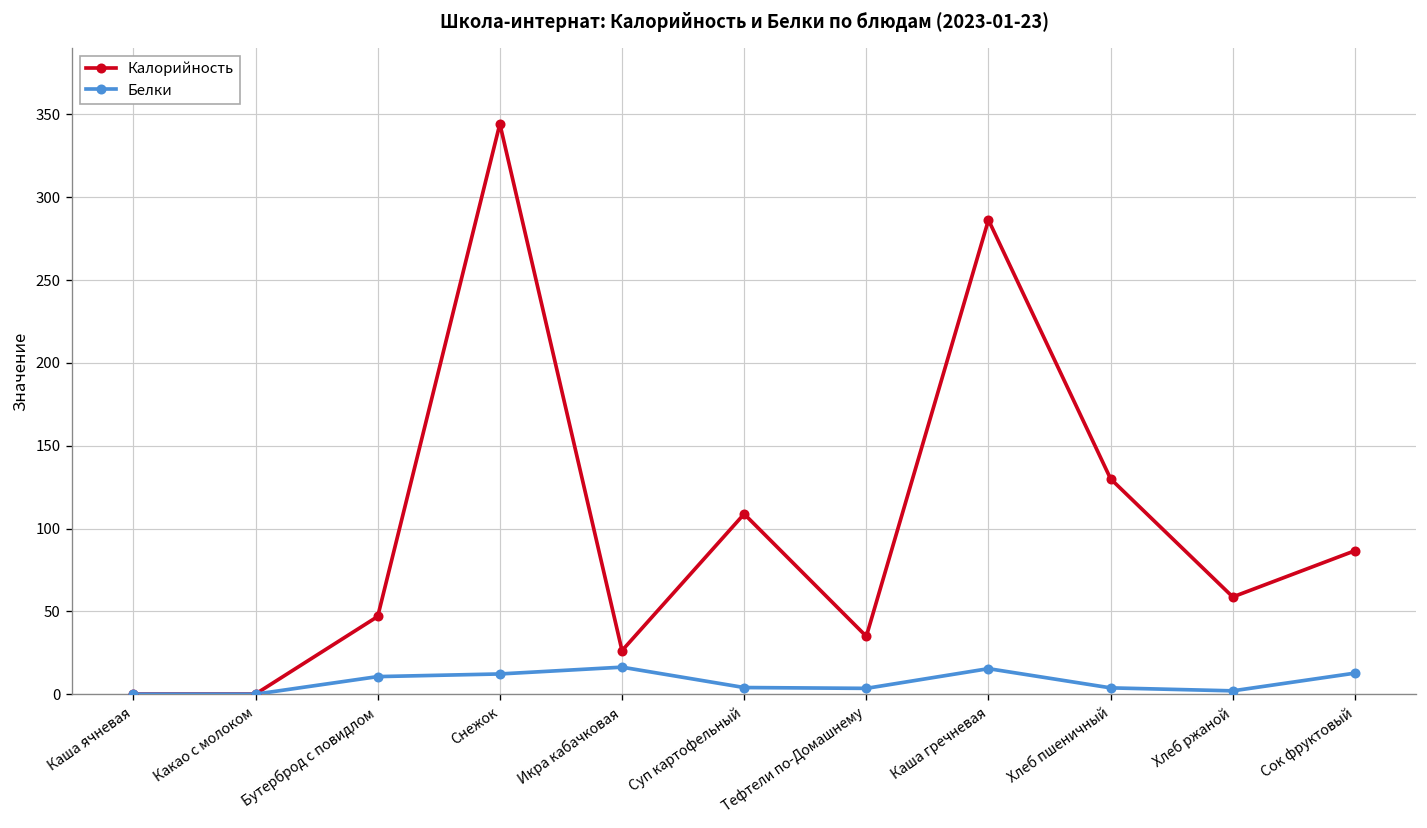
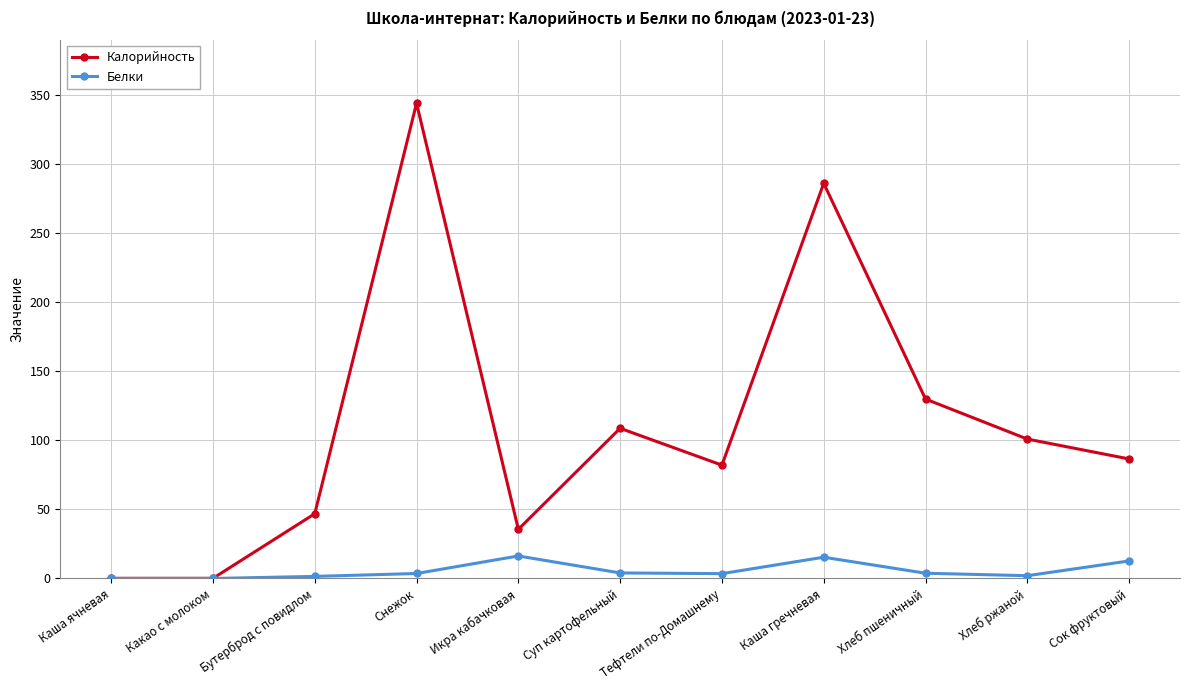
Белки, Бутерброд с повидлом: 11 -> 2
Белки, Снежок: 12 -> 4
Калорийность, Икра кабачковая: 26 -> 36
Калорийность, Тефтели по-Домашнему: 35 -> 82
Калорийность, Хлеб ржаной: 59 -> 101
